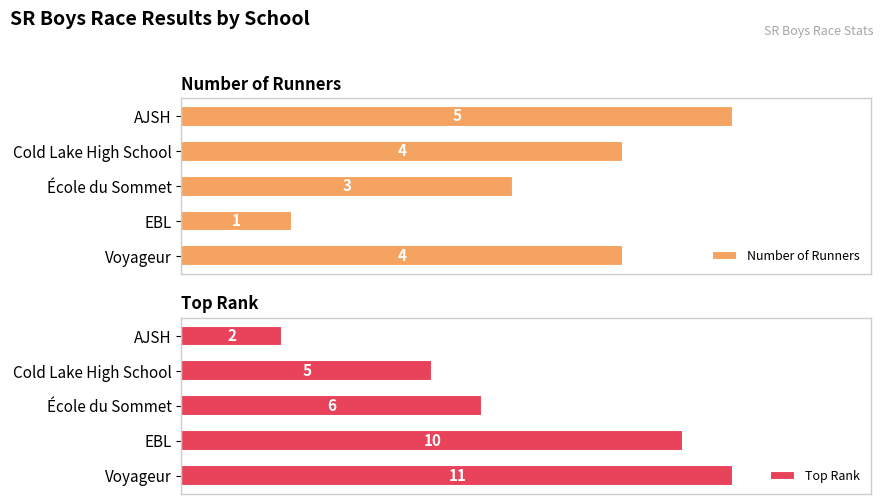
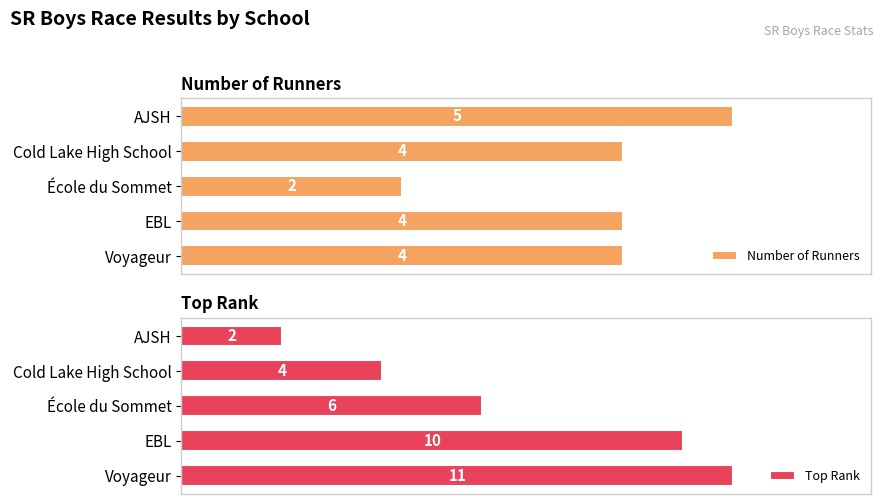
Number of Runners, École du Sommet: 3 -> 2
Number of Runners, EBL: 1 -> 4
Top Rank, Cold Lake High School: 5 -> 4
